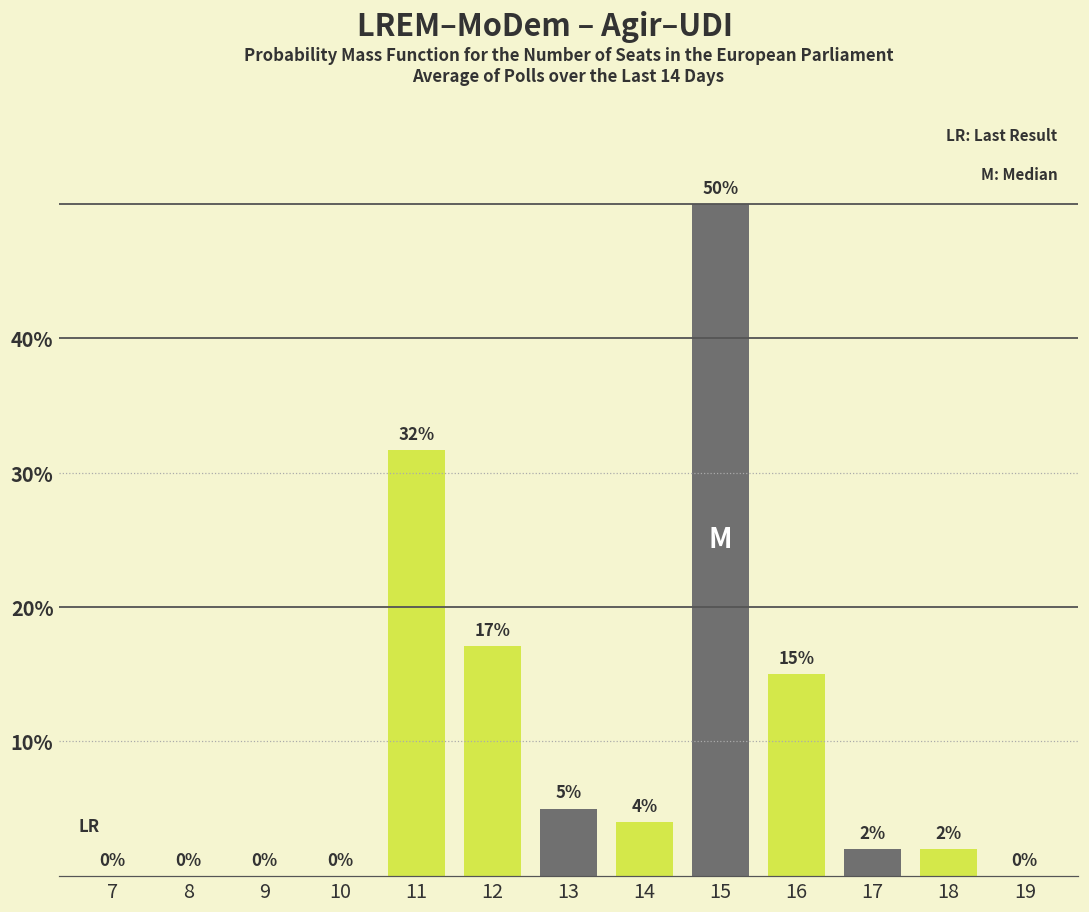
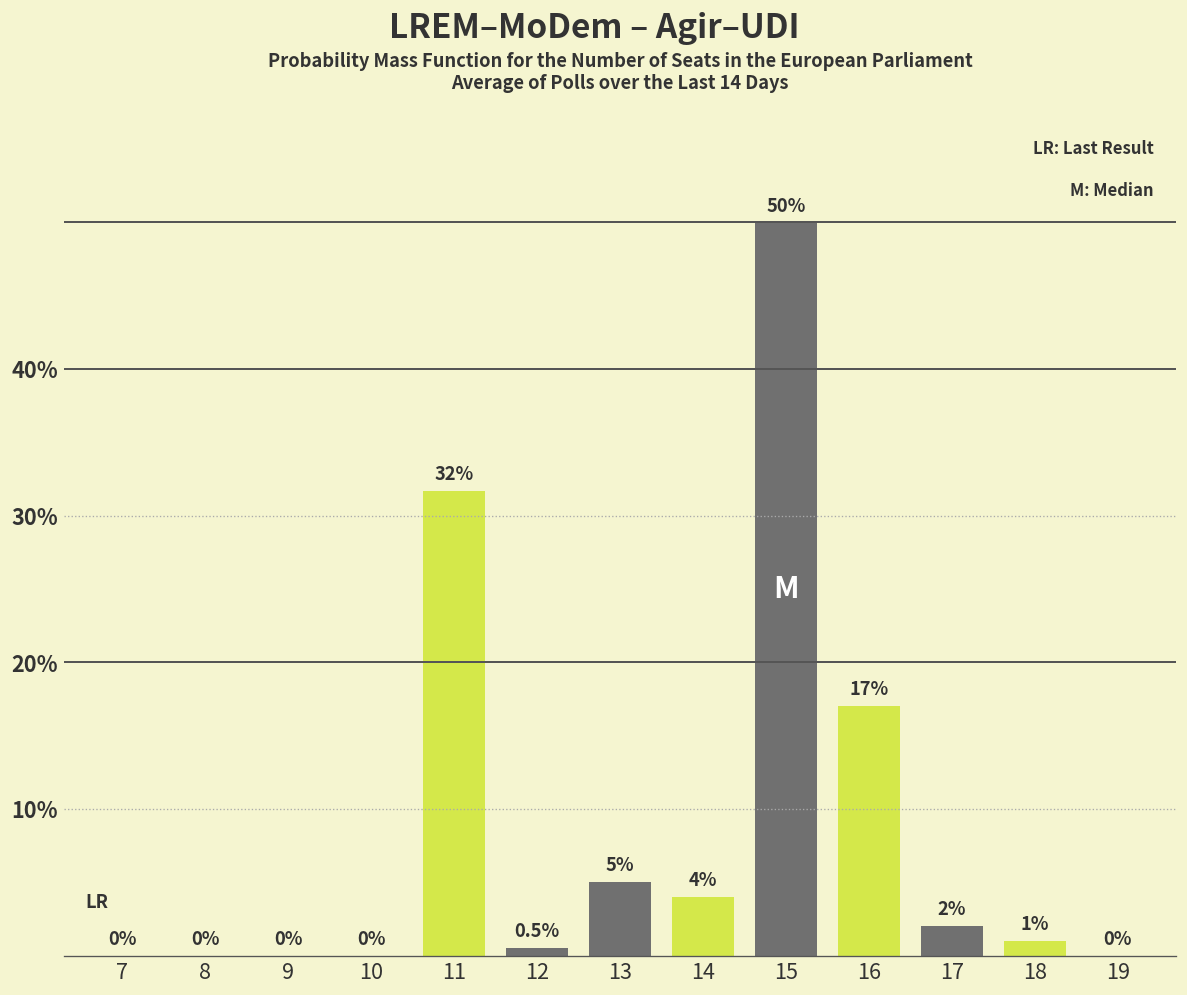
12: 17% -> 0.5%
16: 15% -> 17%
18: 2% -> 1%
